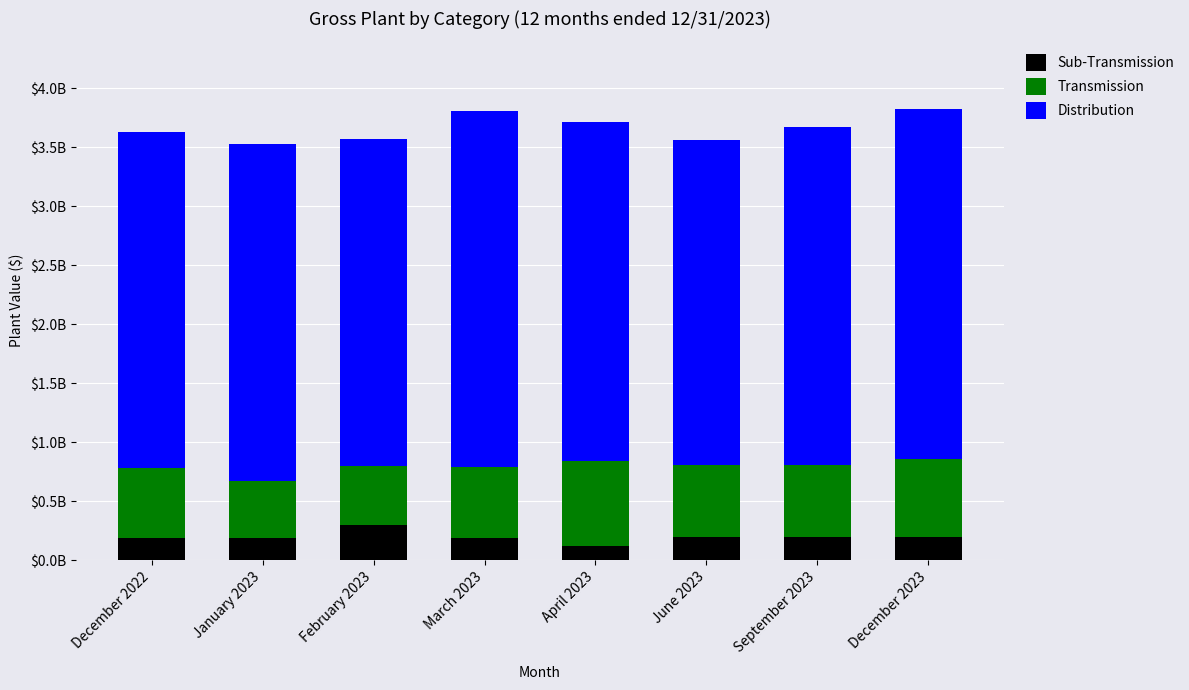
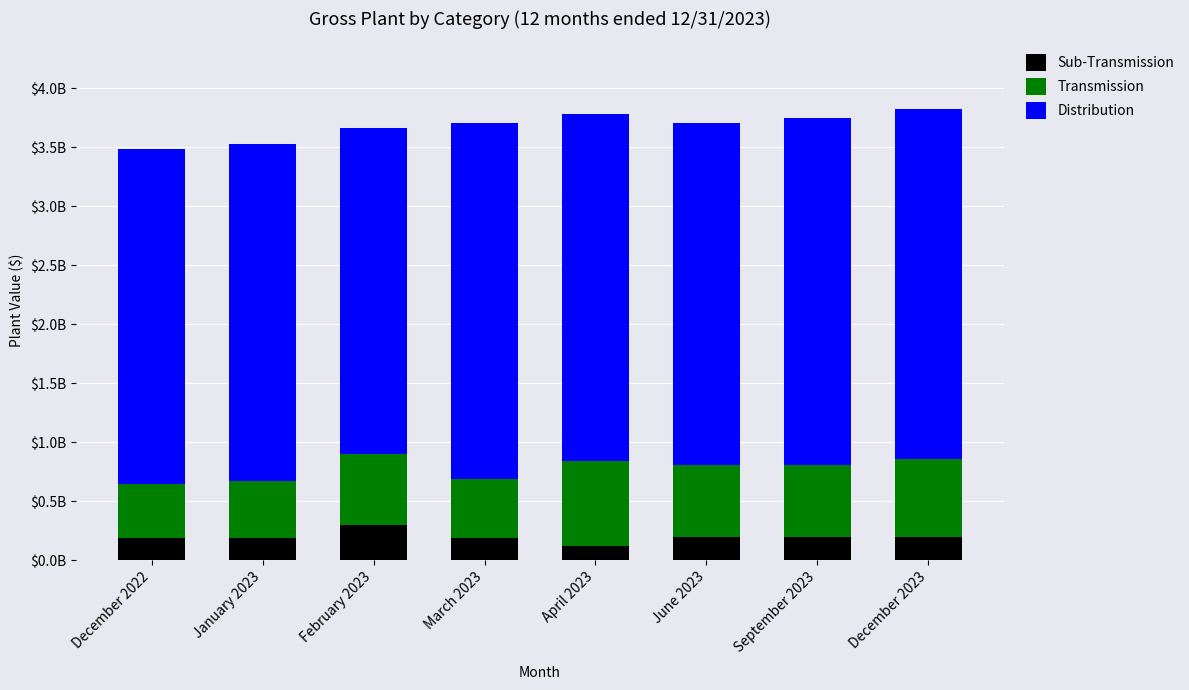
Transmission, December 2022: $590000000 -> $450000000
Transmission, February 2023: $500000000 -> $600000000
Transmission, March 2023: $600000000 -> $500000000
Distribution, April 2023: $2870000000 -> $2940000000
Distribution, June 2023: $2750000000 -> $2900000000
Distribution, September 2023: $2860000000 -> $2930000000
